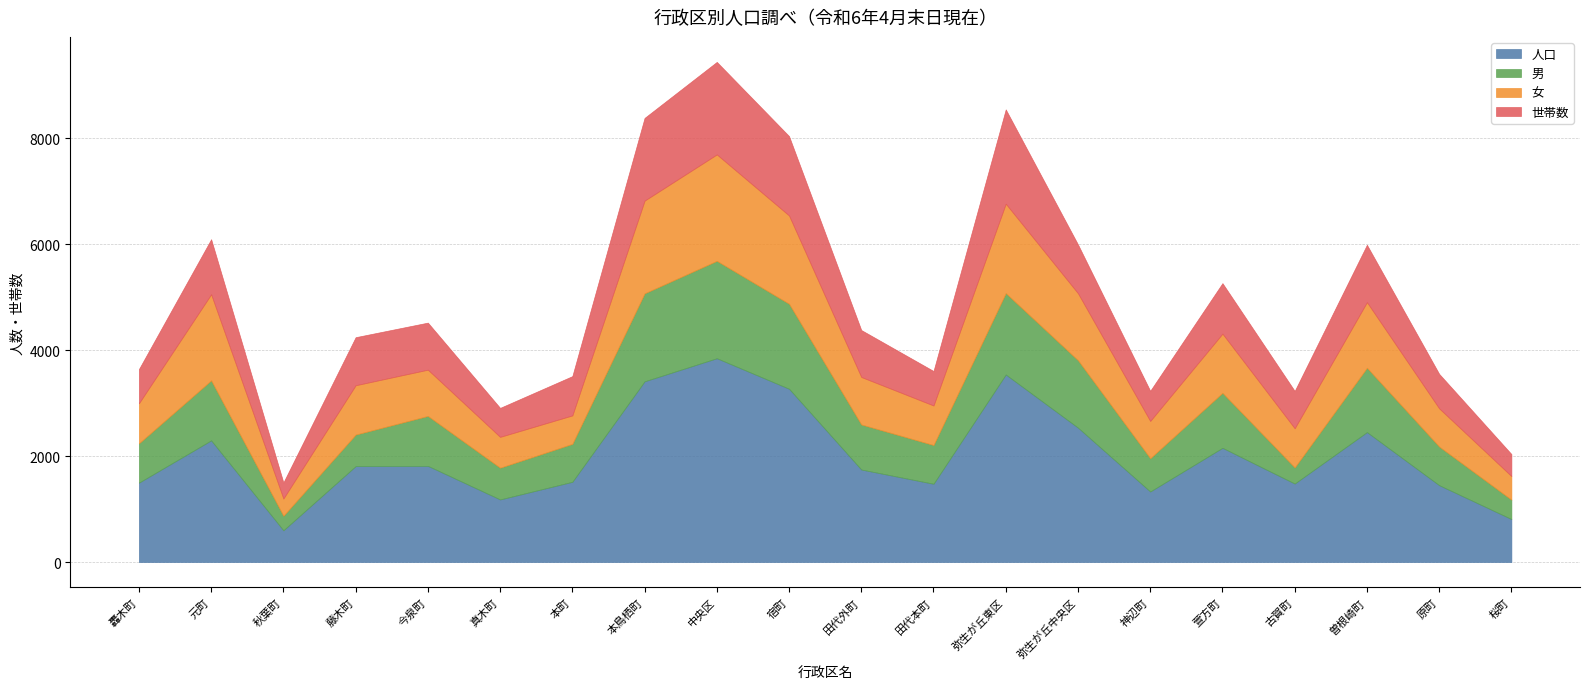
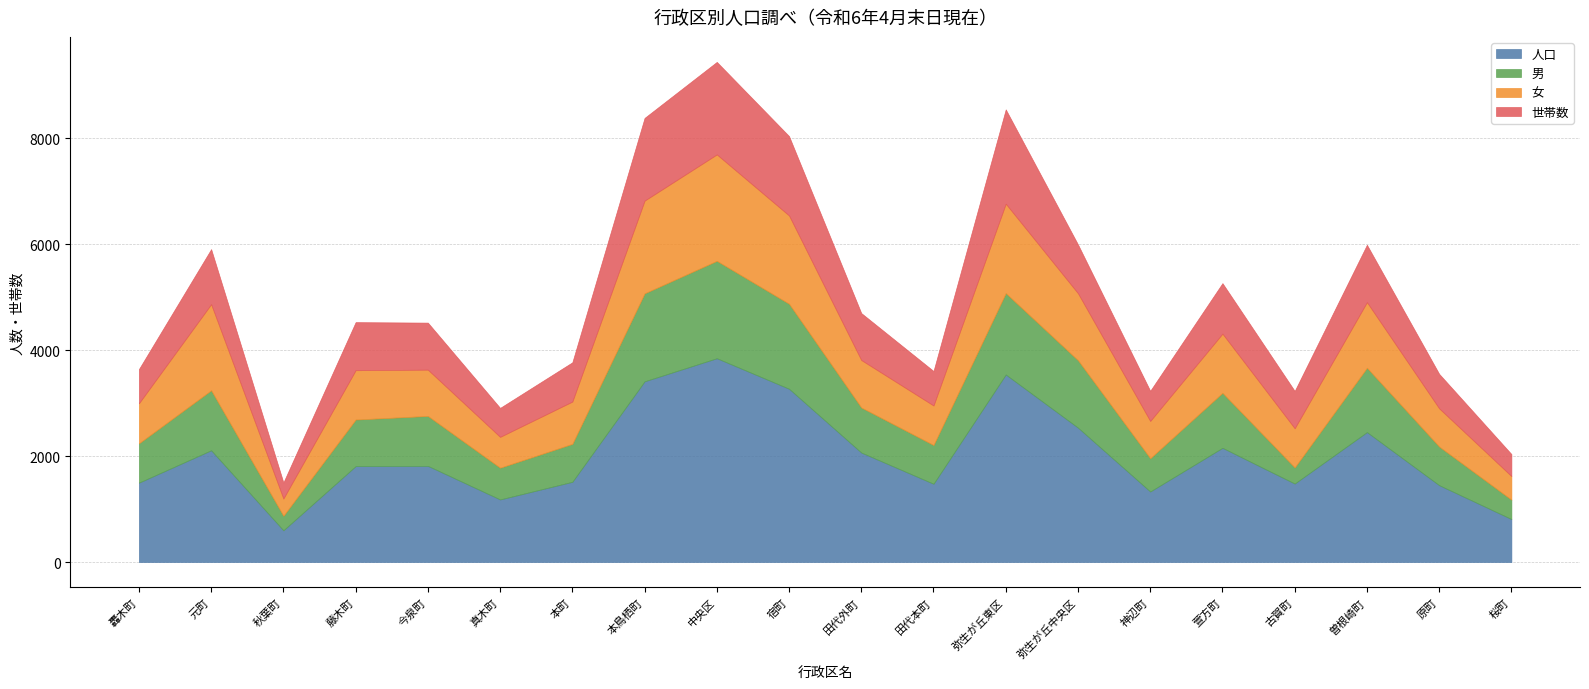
人口, 元町: 2300 -> 2100
男, 藤木町: 600 -> 900
女, 本町: 500 -> 800
人口, 田代外町: 1700 -> 2100
